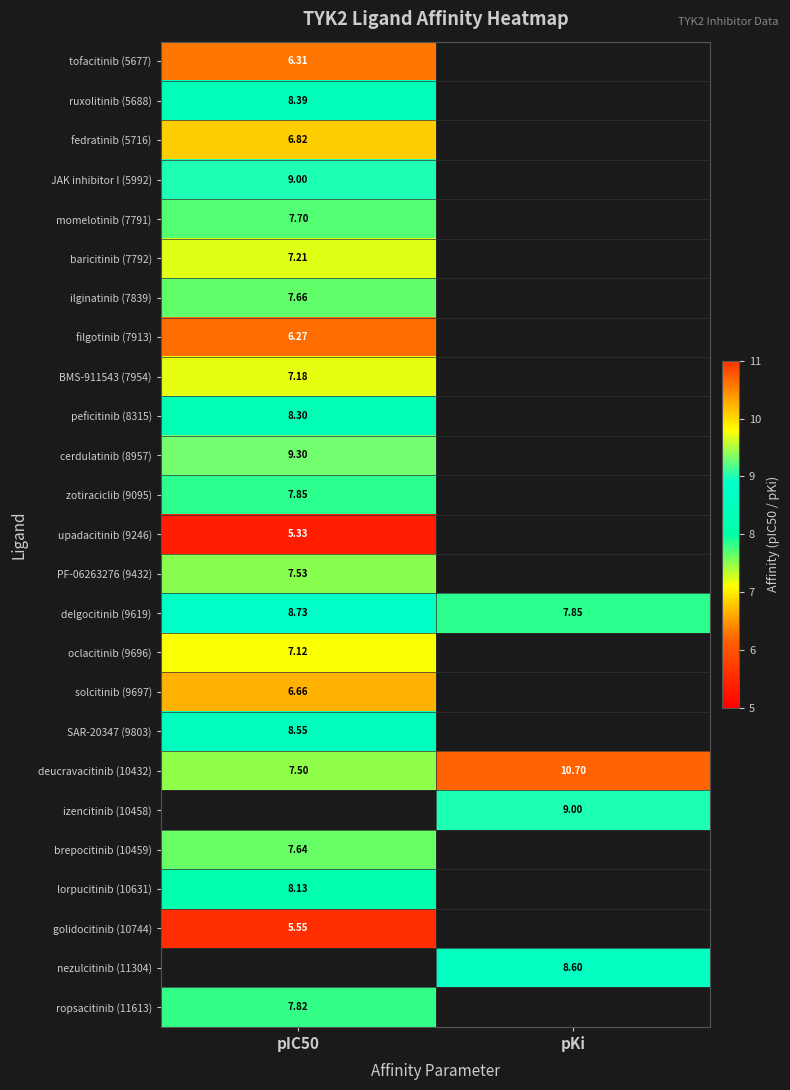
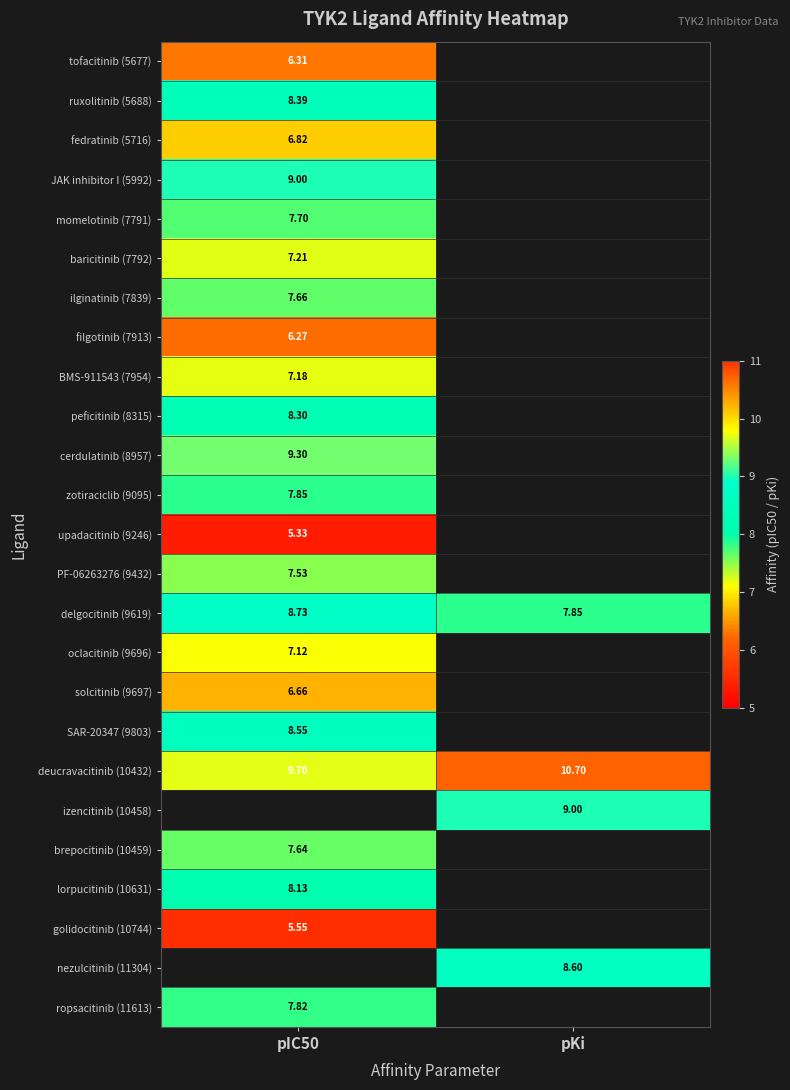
deucravacitinib (10432), pIC50: 7.50 -> 9.70
